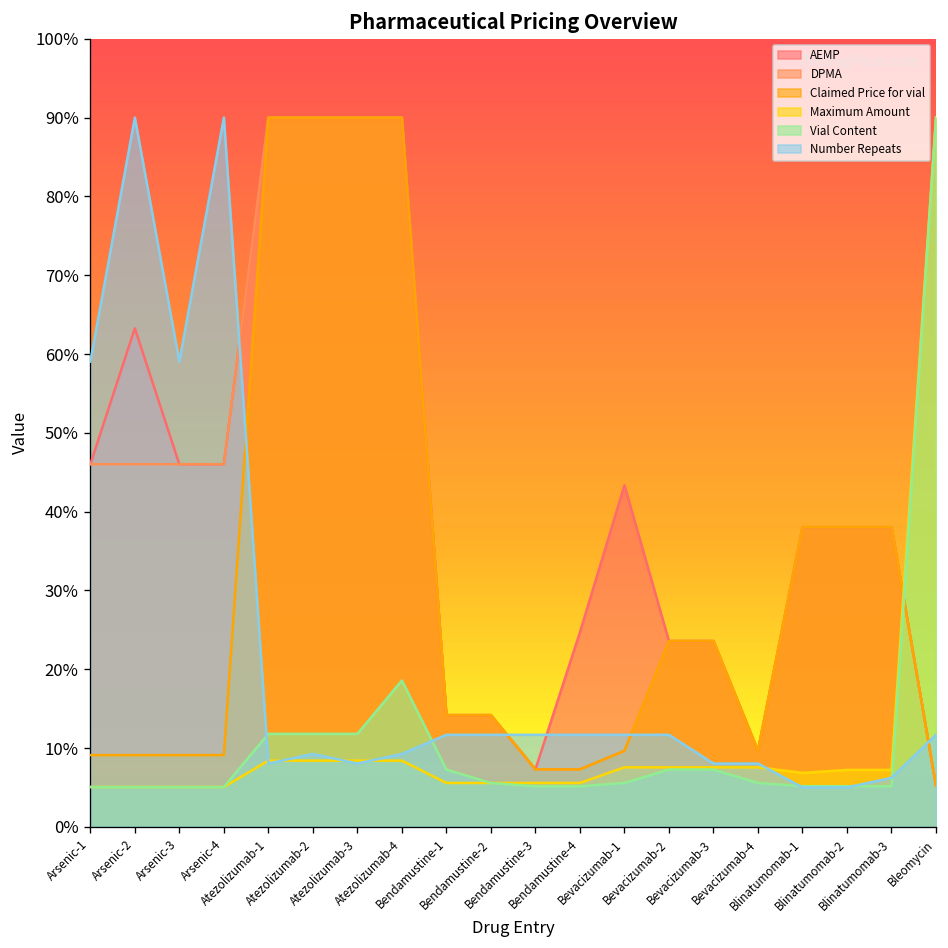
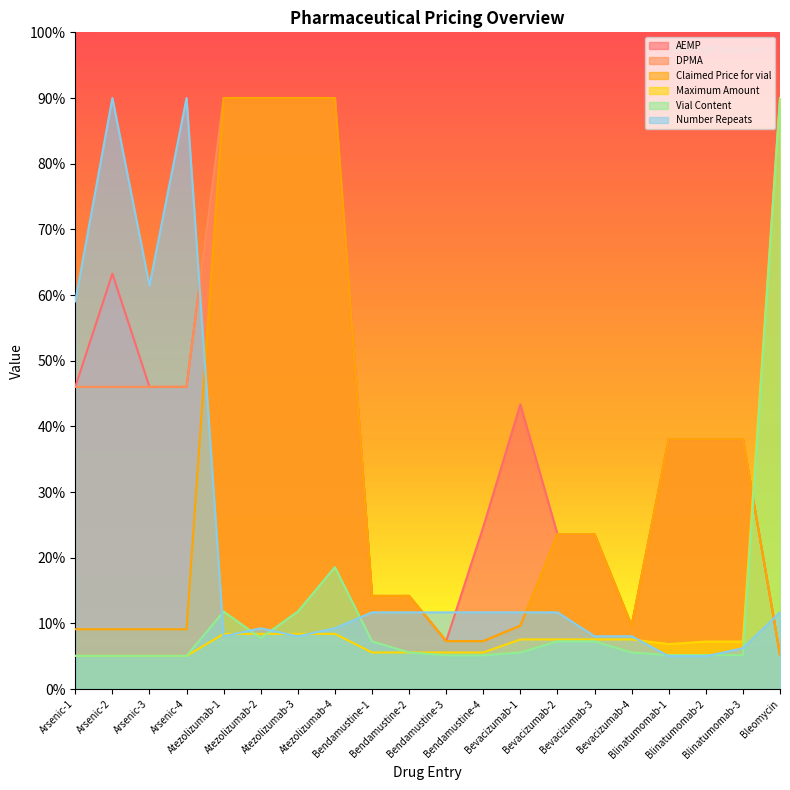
Number Repeats, Arsenic-3: 59% -> 61%
Vial Content, Atezolizumab-2: 12% -> 8%
